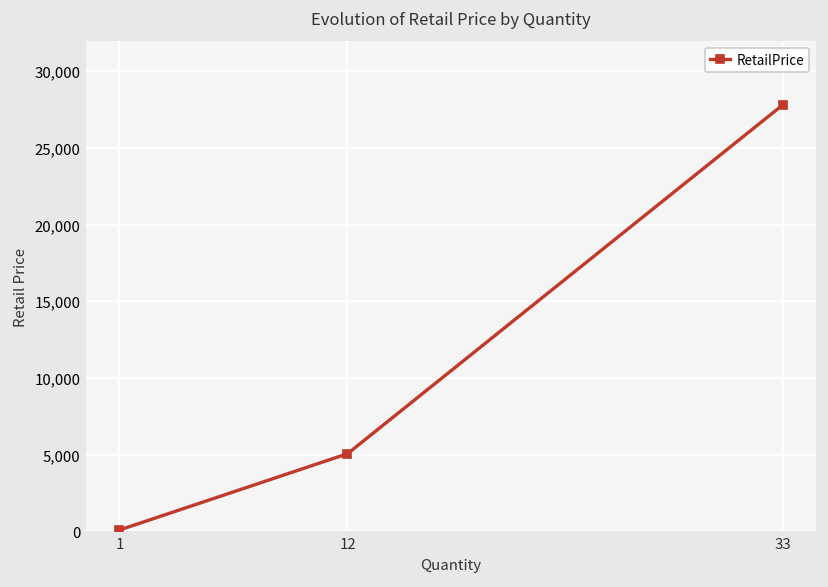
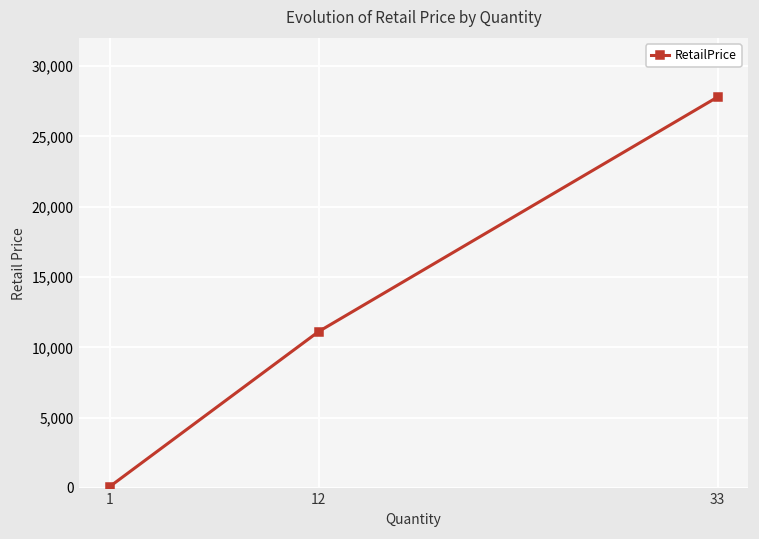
12: 5,100 -> 11,100
